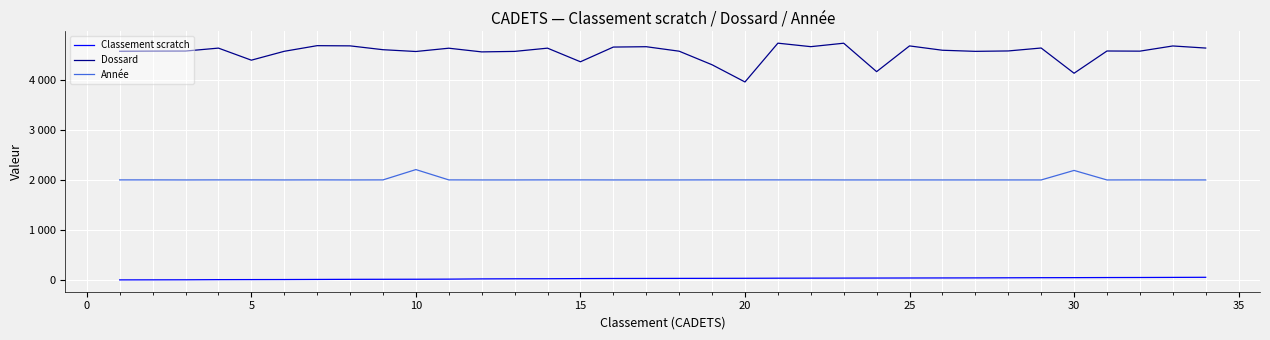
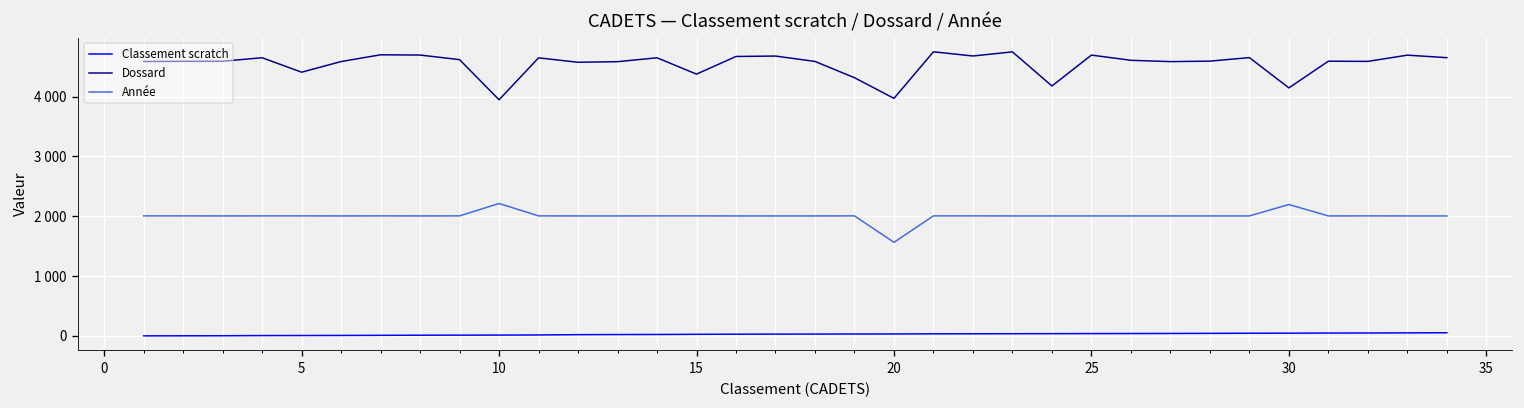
Dossard, 10: 4600 -> 3900
Année, 20: 2000 -> 1600
